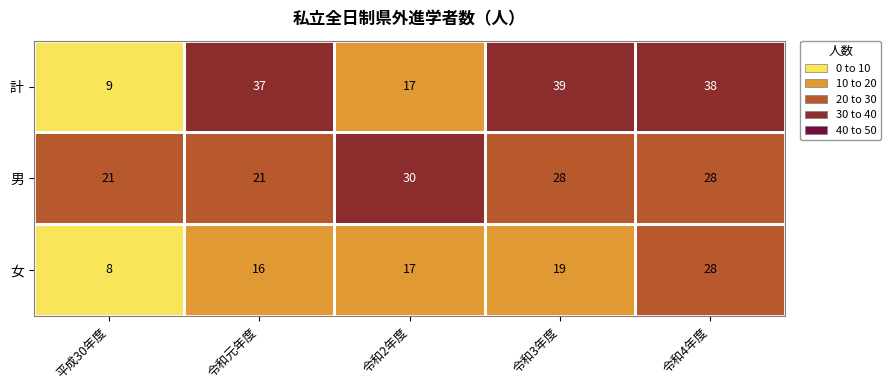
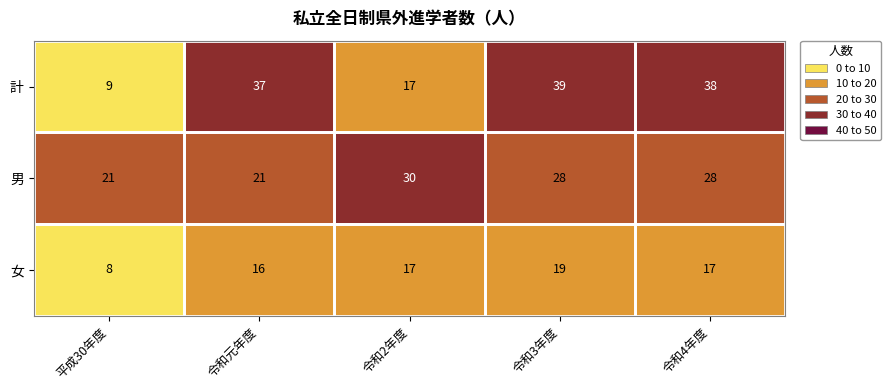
女, 令和4年度: 28 -> 17
